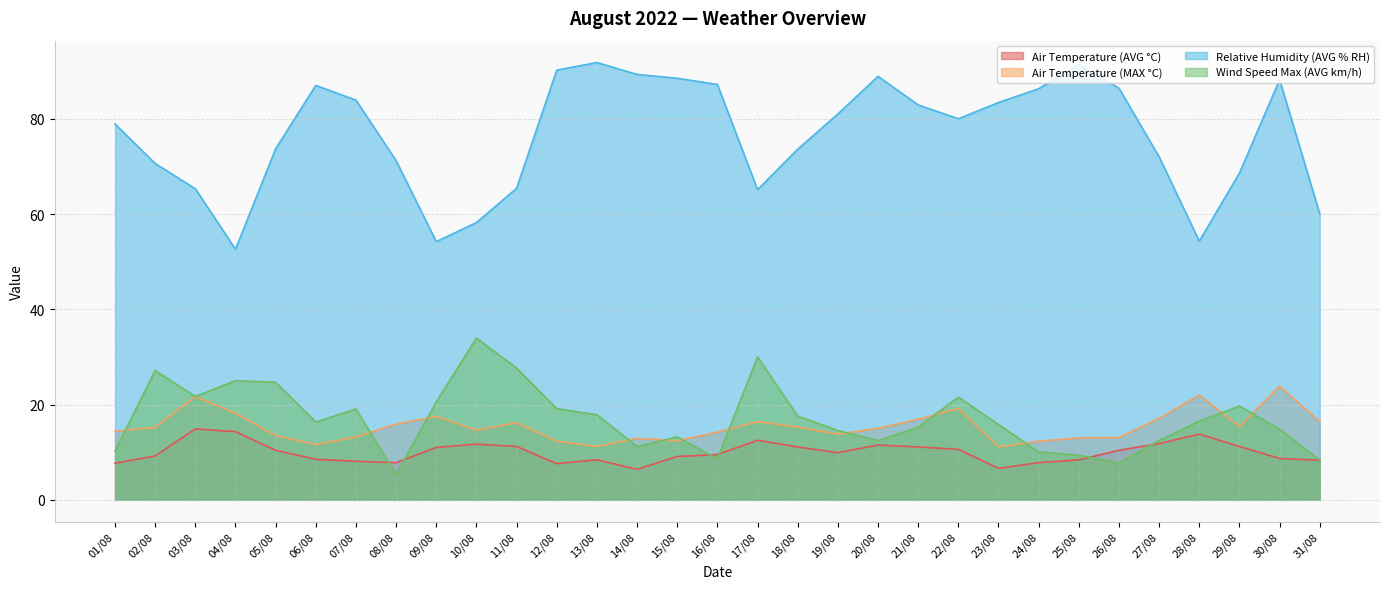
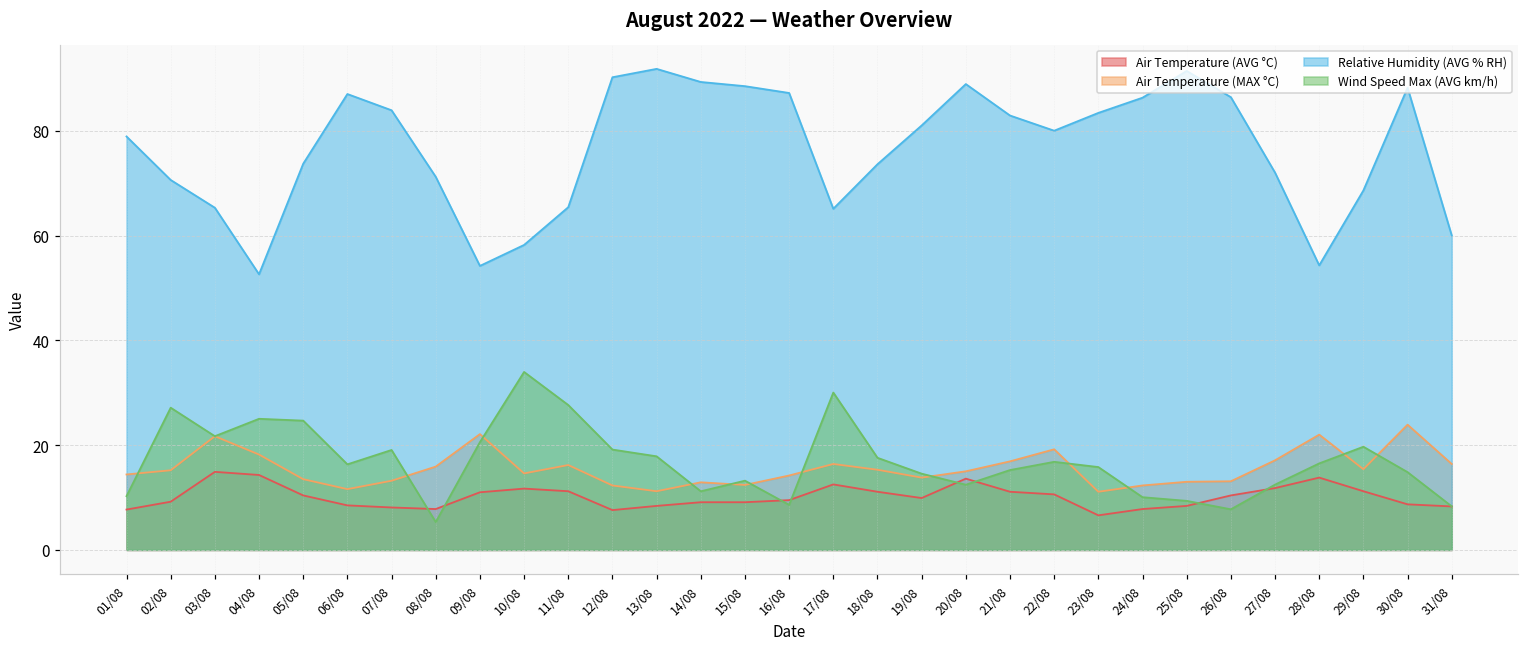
Air Temperature (MAX °C), 09/08: 18 -> 22
Air Temperature (AVG °C), 14/08: 6 -> 9
Air Temperature (AVG °C), 20/08: 12 -> 14
Wind Speed Max (AVG km/h), 22/08: 22 -> 17
